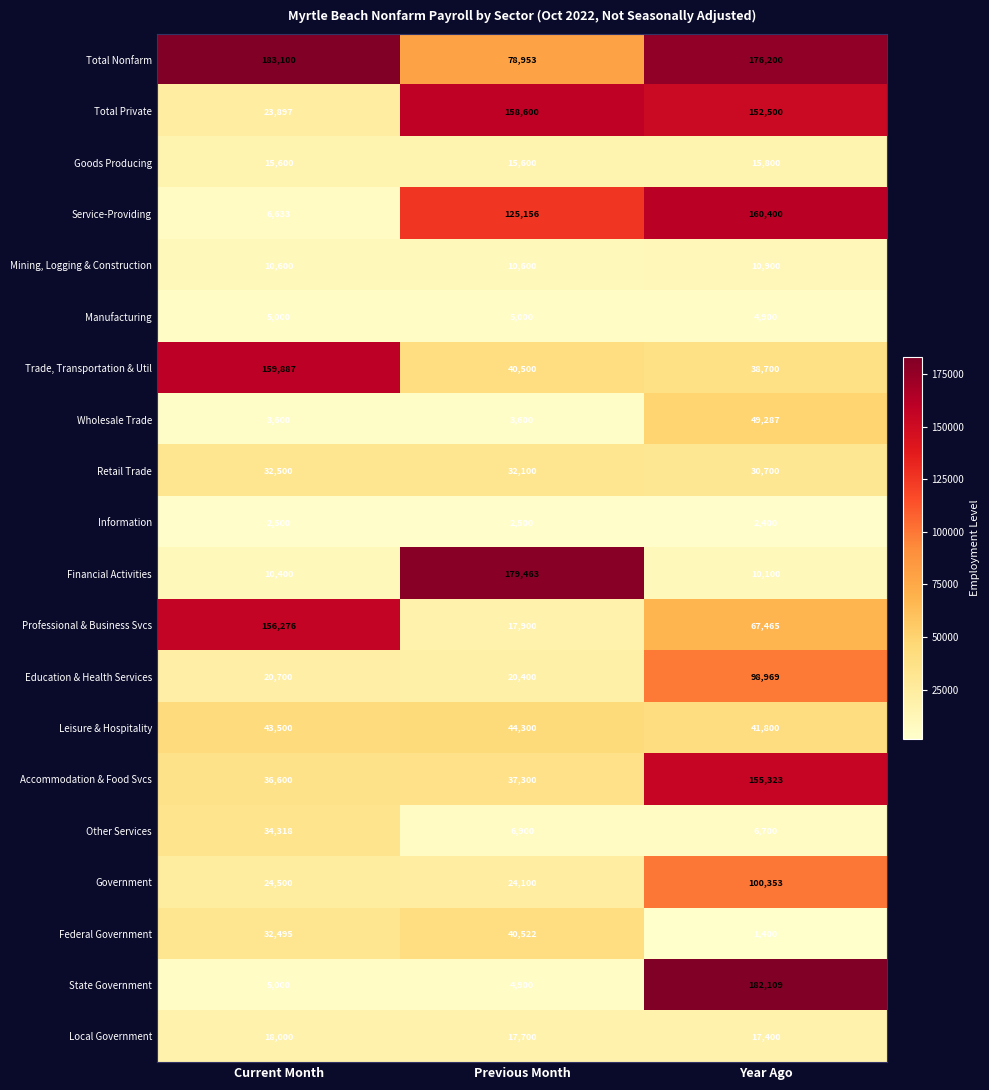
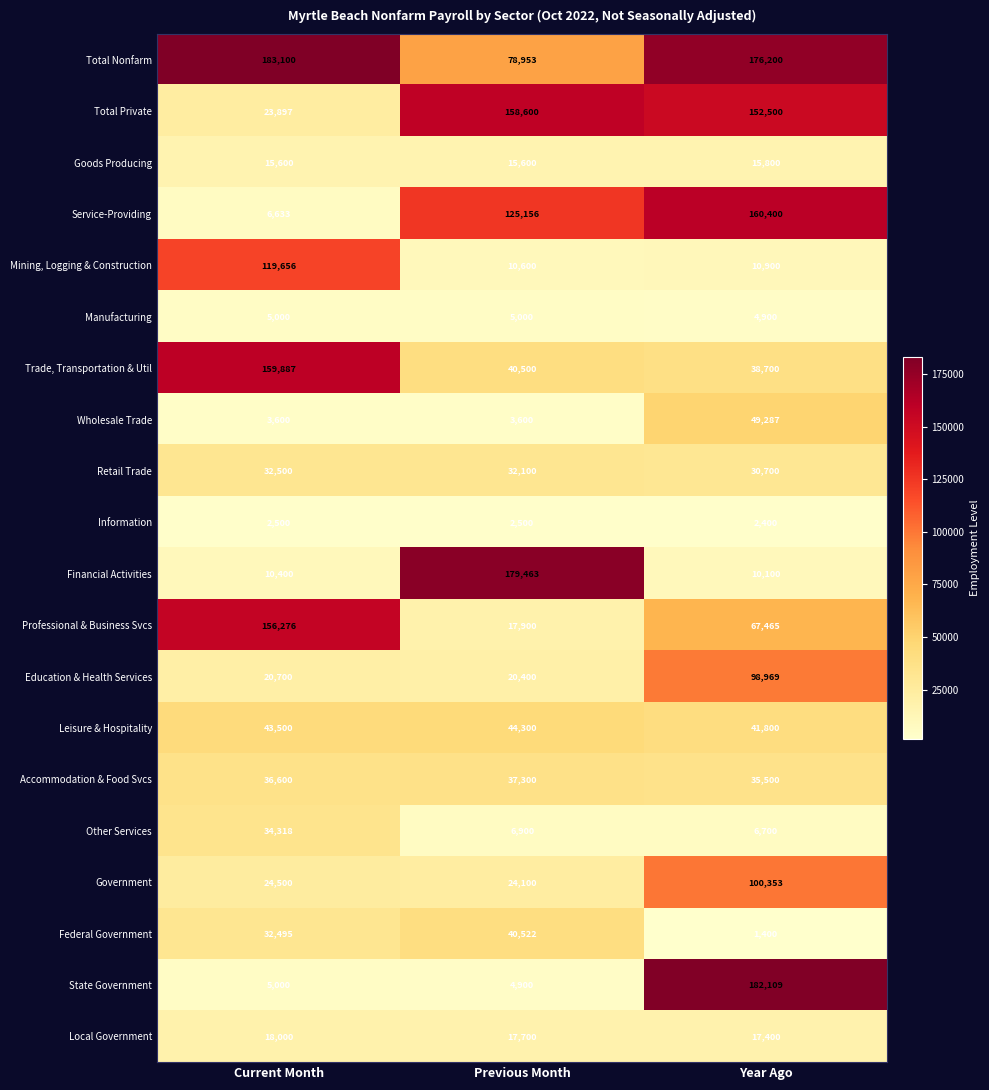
Mining, Logging & Construction, Current Month: 10,600 -> 119,656
Accommodation & Food Svcs, Year Ago: 155,323 -> 35,500
